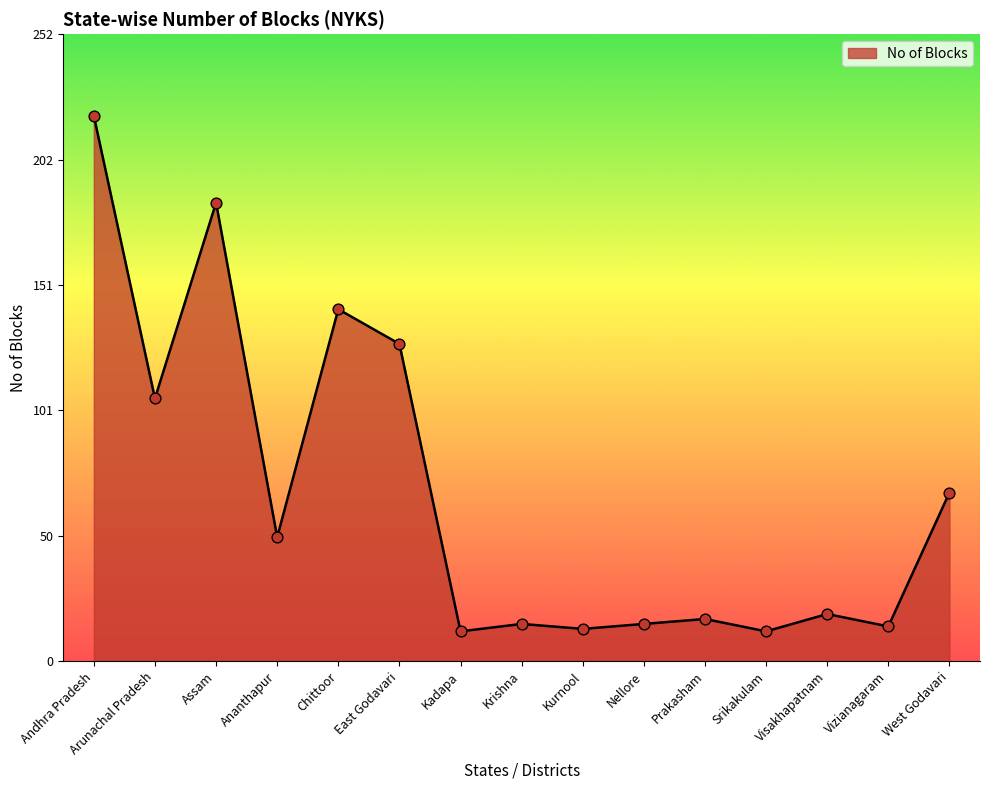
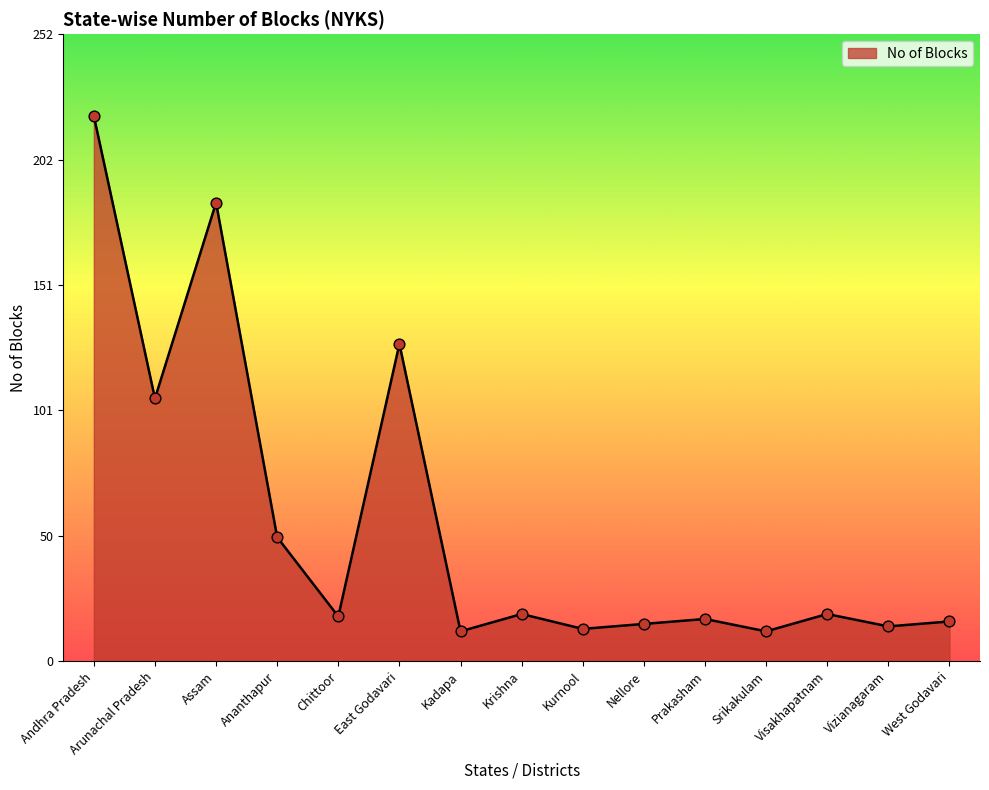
Chittoor: 141 -> 18
Krishna: 15 -> 19
West Godavari: 68 -> 16
